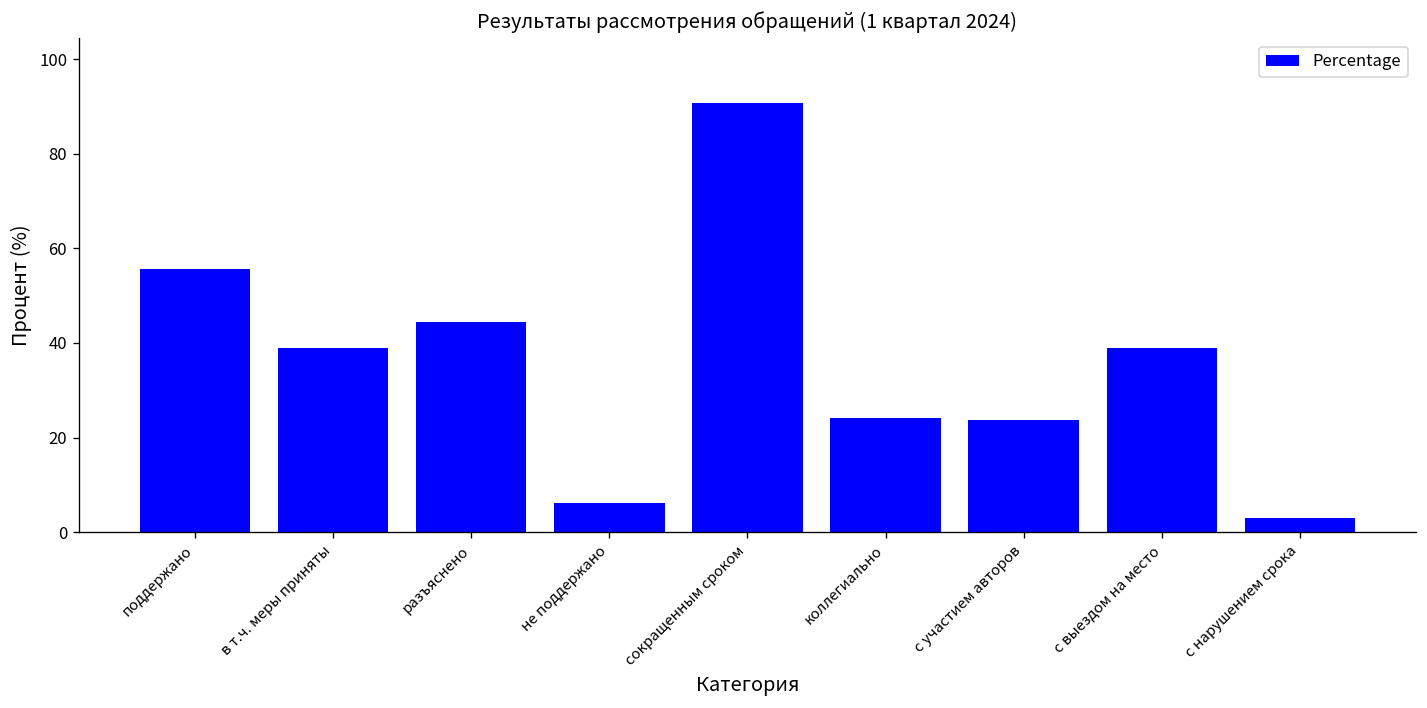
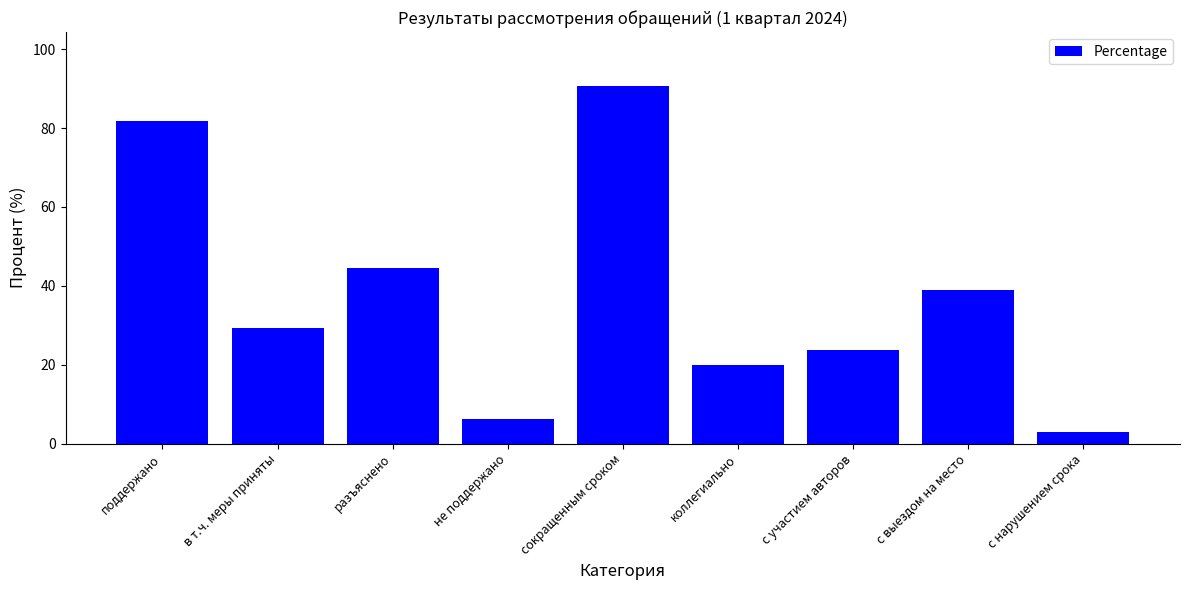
поддержано: 56 -> 82
в т.ч. меры приняты: 39 -> 29
коллегиально: 24 -> 20
